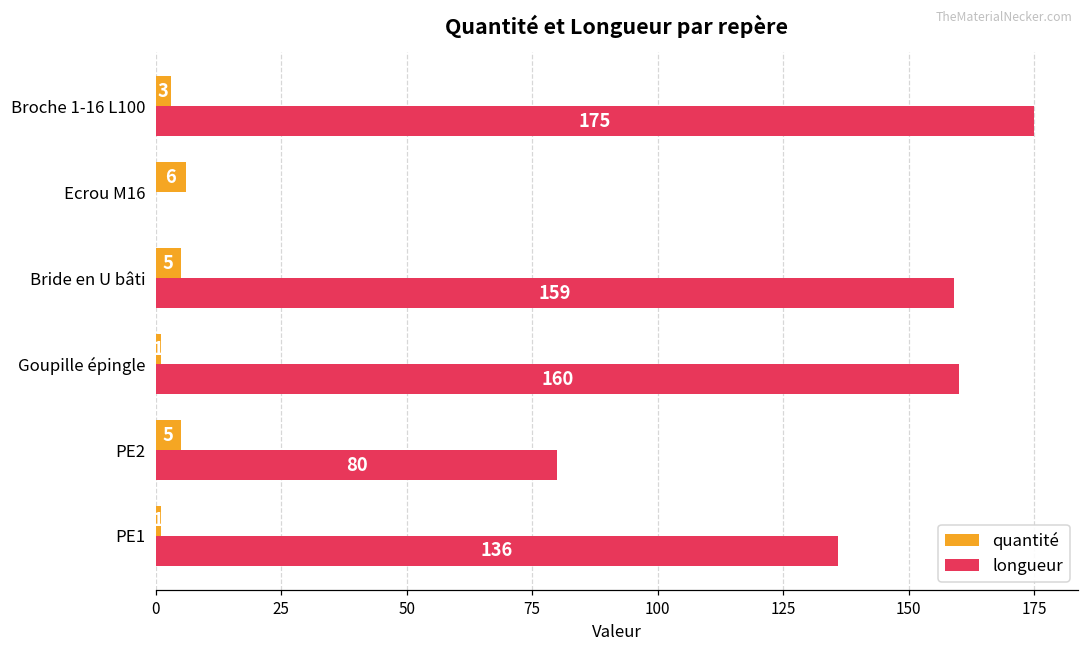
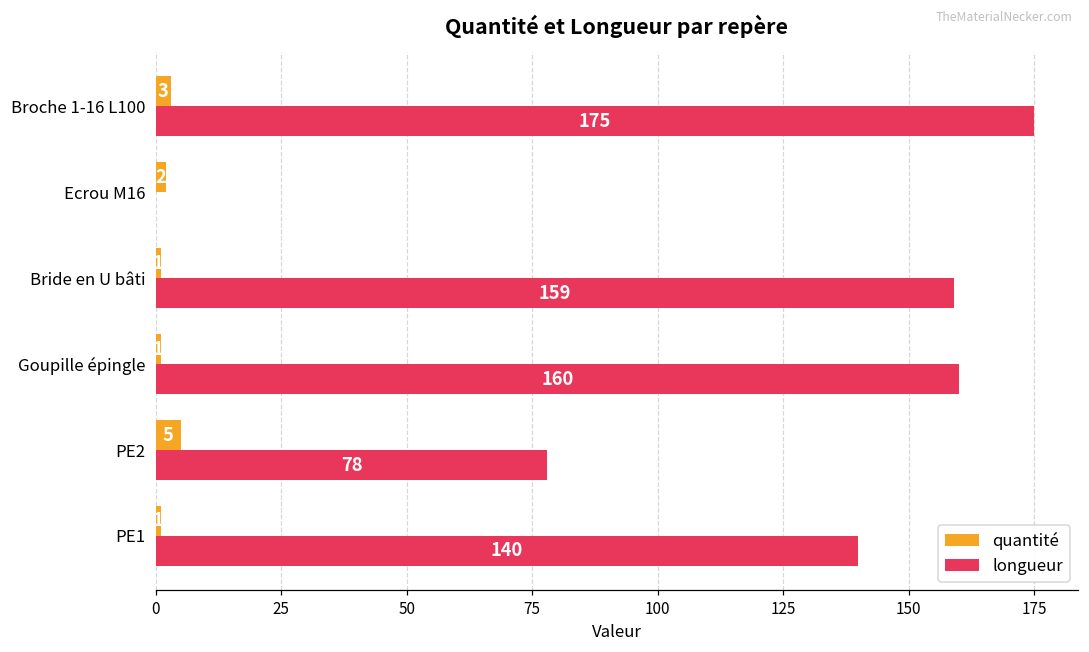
quantité, Ecrou M16: 6 -> 2
quantité, Bride en U bâti: 5 -> 1
longueur, PE2: 80 -> 78
longueur, PE1: 136 -> 140
